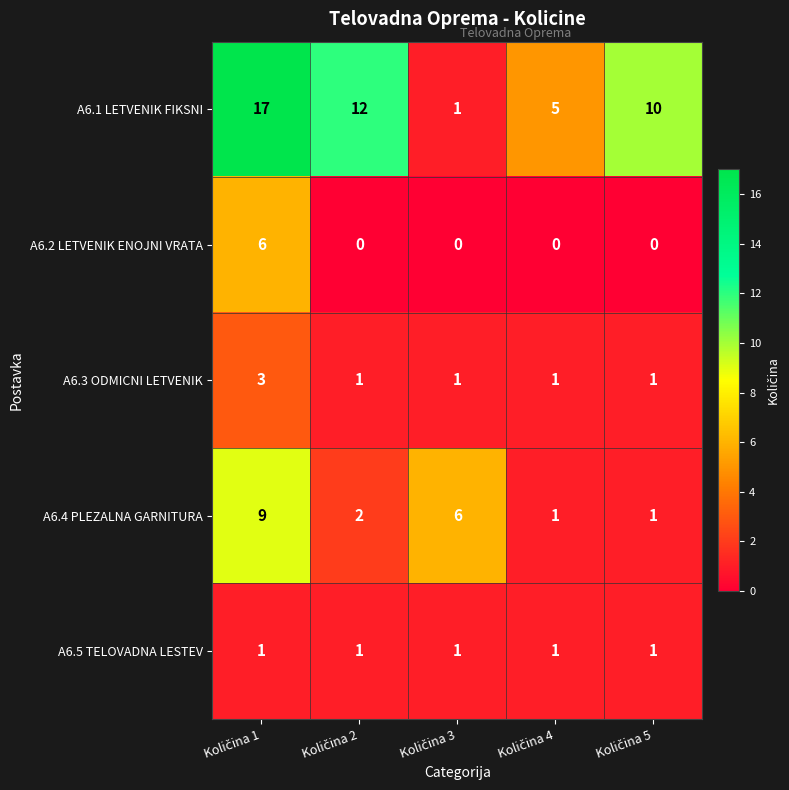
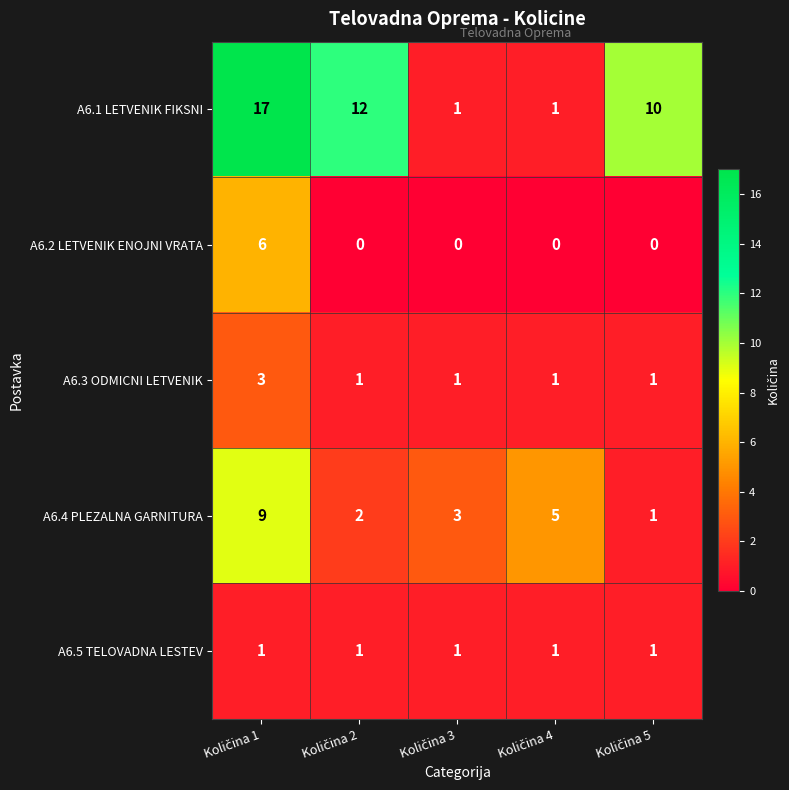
A6.1 LETVENIK FIKSNI, Količina 4: 5 -> 1
A6.4 PLEZALNA GARNITURA, Količina 3: 6 -> 3
A6.4 PLEZALNA GARNITURA, Količina 4: 1 -> 5
